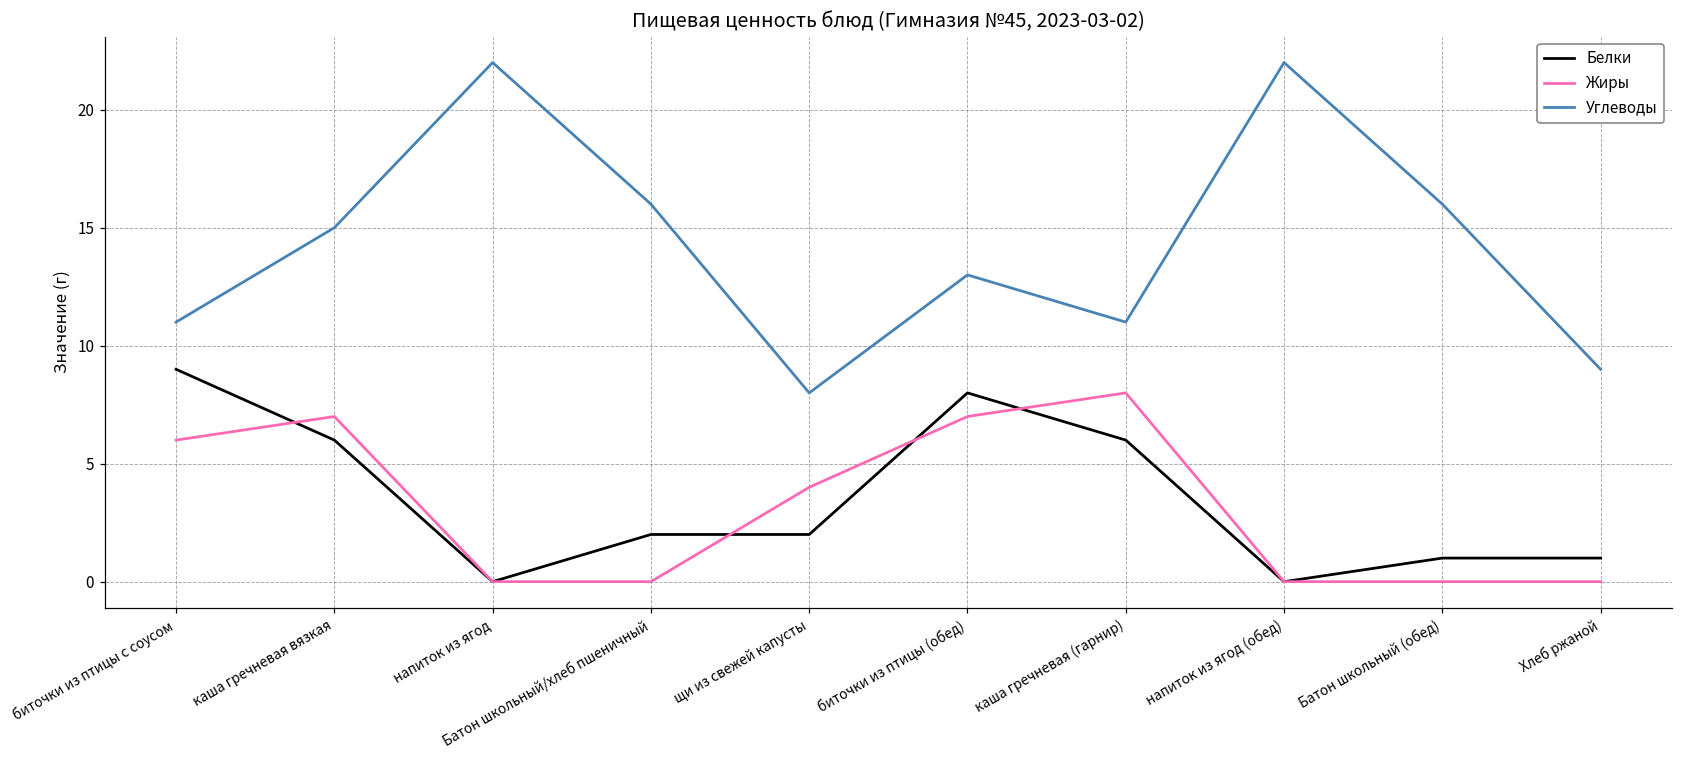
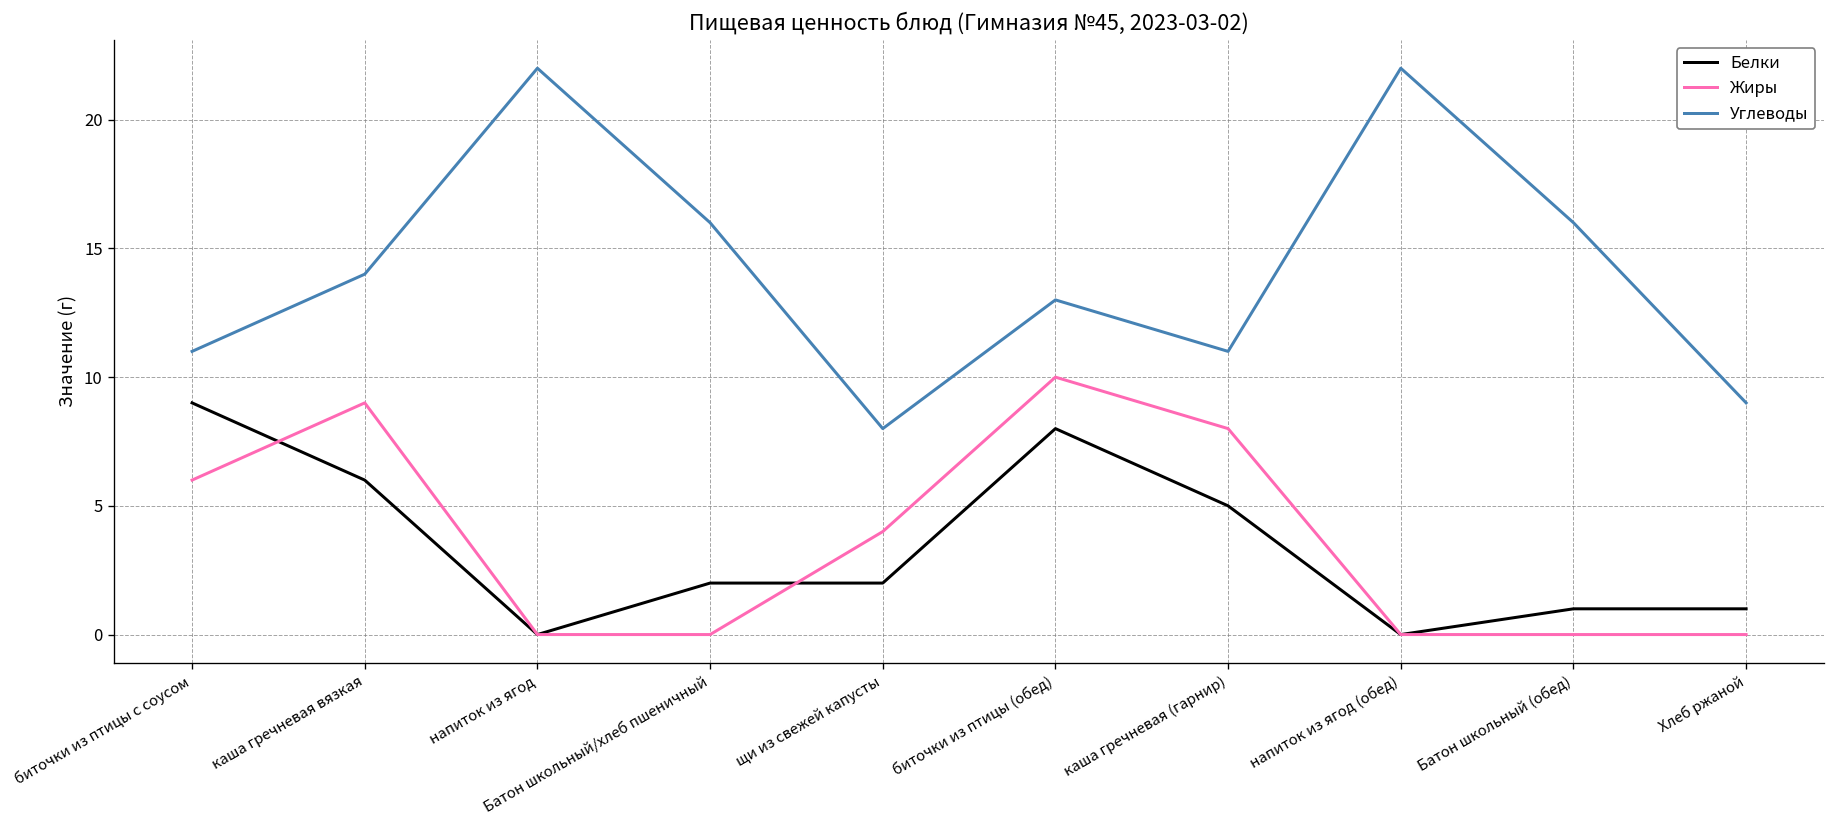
Жиры, каша гречневая вязкая: 7 -> 9
Углеводы, каша гречневая вязкая: 15 -> 14
Жиры, биточки из птицы (обед): 7 -> 10
Белки, каша гречневая (гарнир): 6 -> 5
